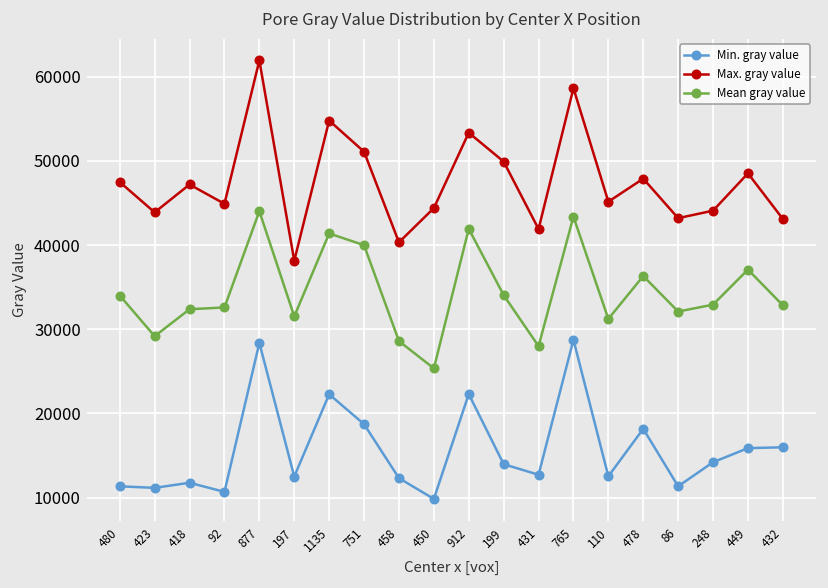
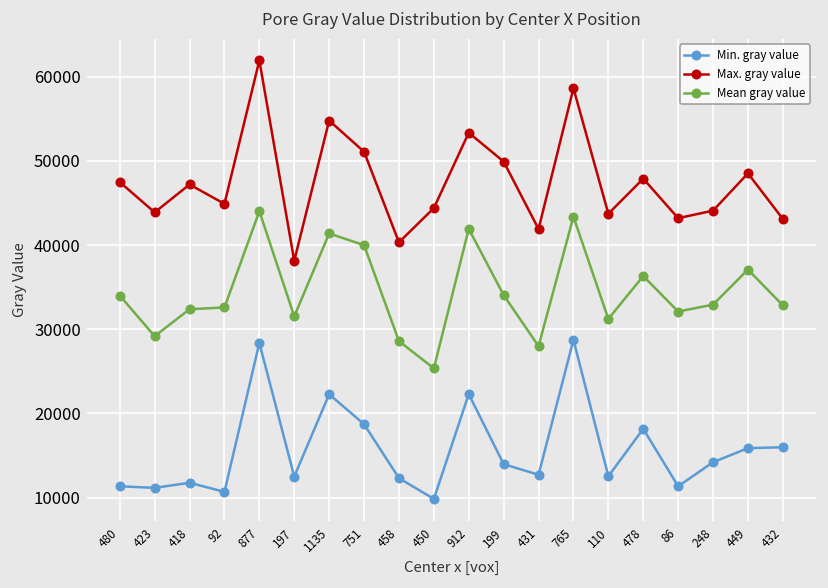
Max. gray value, 110: 45000 -> 44000
